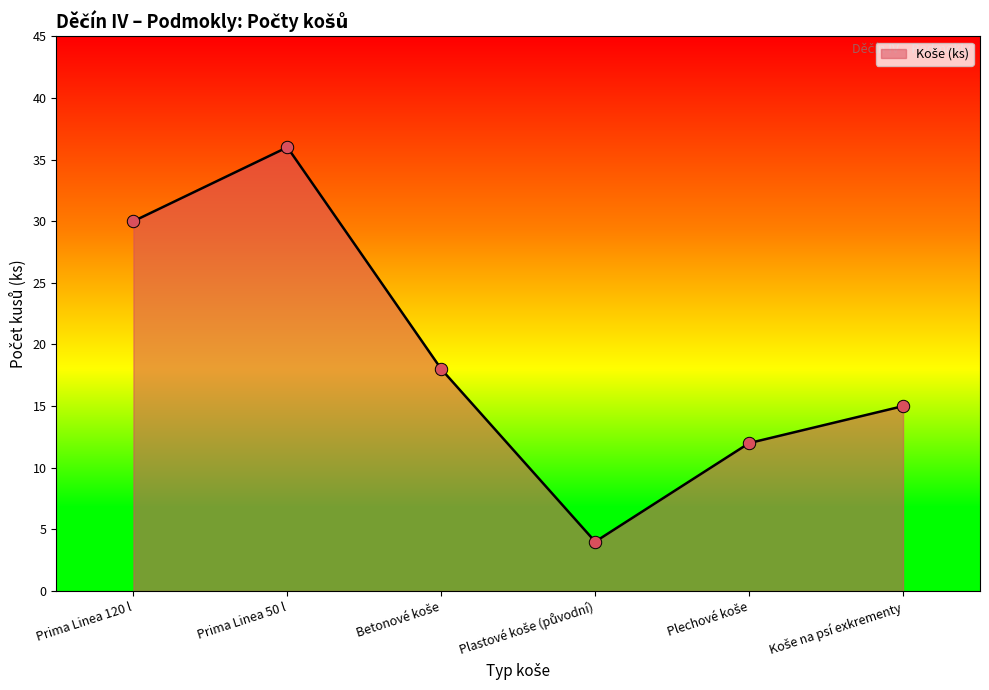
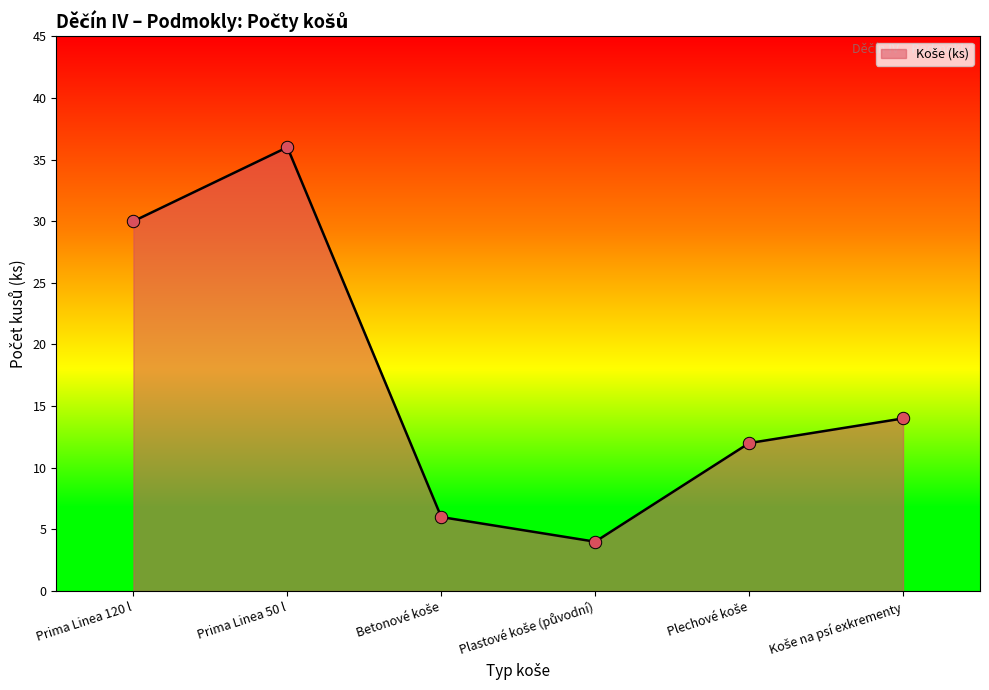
Betonové koše: 18 -> 6
Koše na psí exkrementy: 15 -> 14
